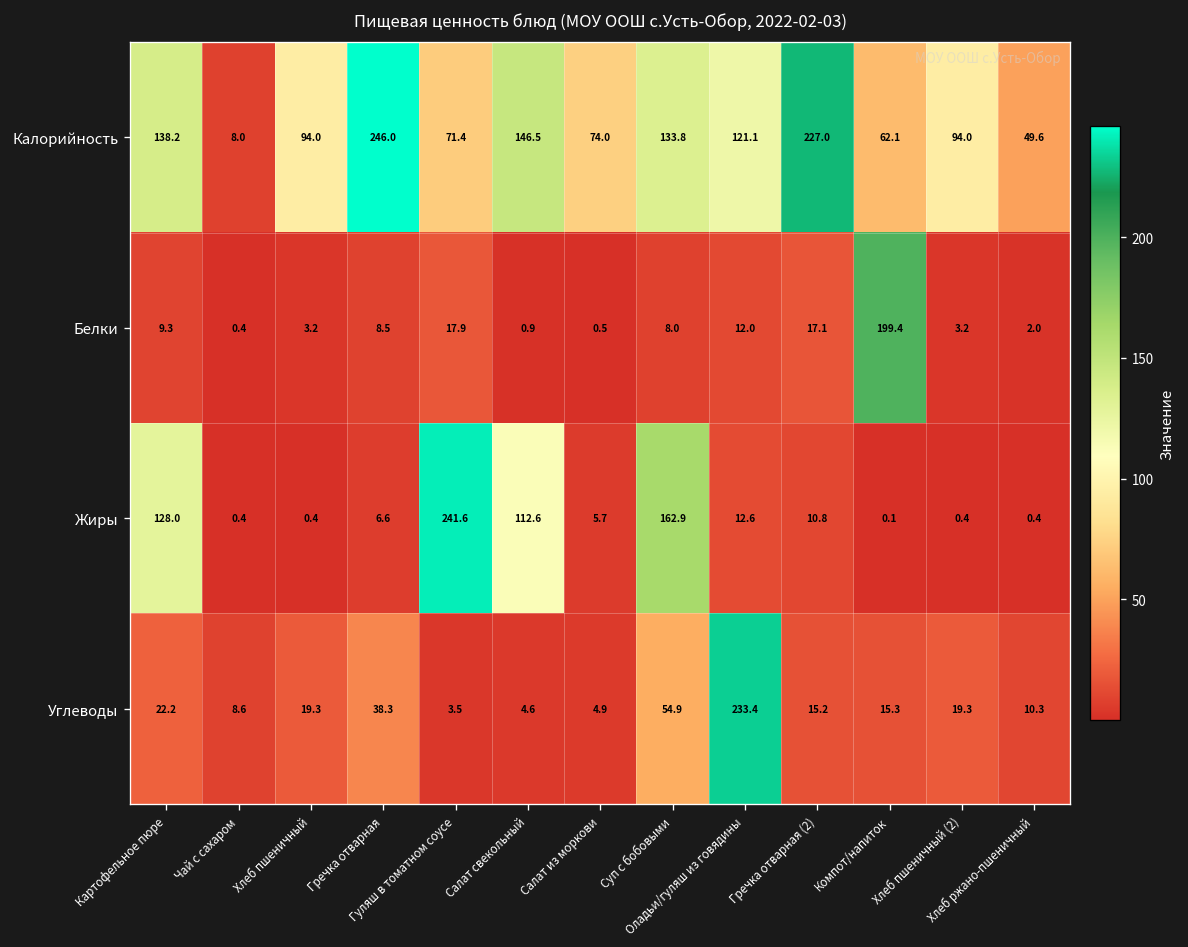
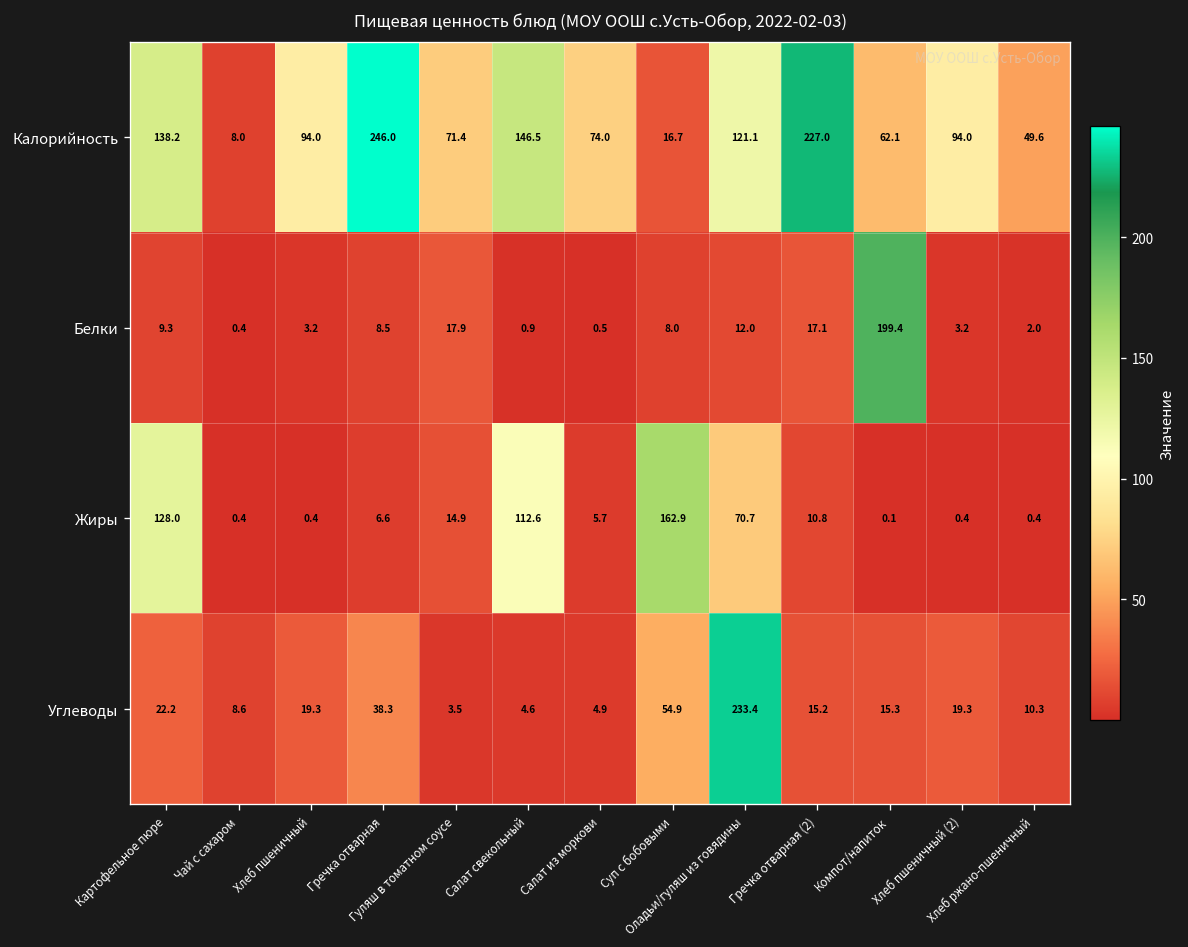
Калорийность, Суп с бобовыми: 133.8 -> 16.7
Жиры, Гуляш в томатном соусе: 241.6 -> 14.9
Жиры, Оладьи/гуляш из говядины: 12.6 -> 70.7
